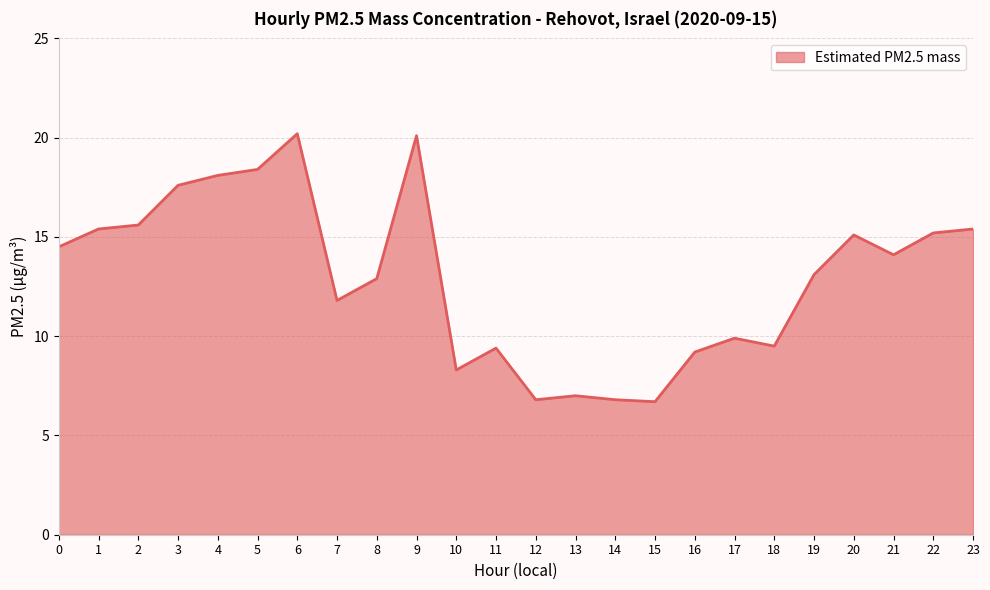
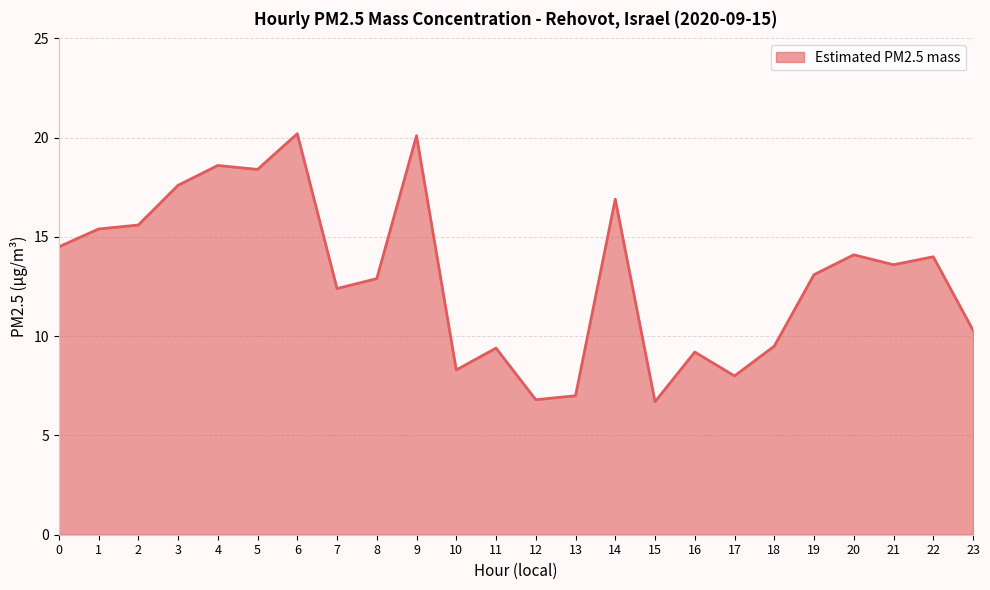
4: 18.1 -> 18.6
7: 11.8 -> 12.4
14: 6.8 -> 16.9
17: 9.9 -> 8.0
20: 15.1 -> 14.1
21: 14.1 -> 13.6
22: 15.2 -> 14.0
23: 15.4 -> 10.3
